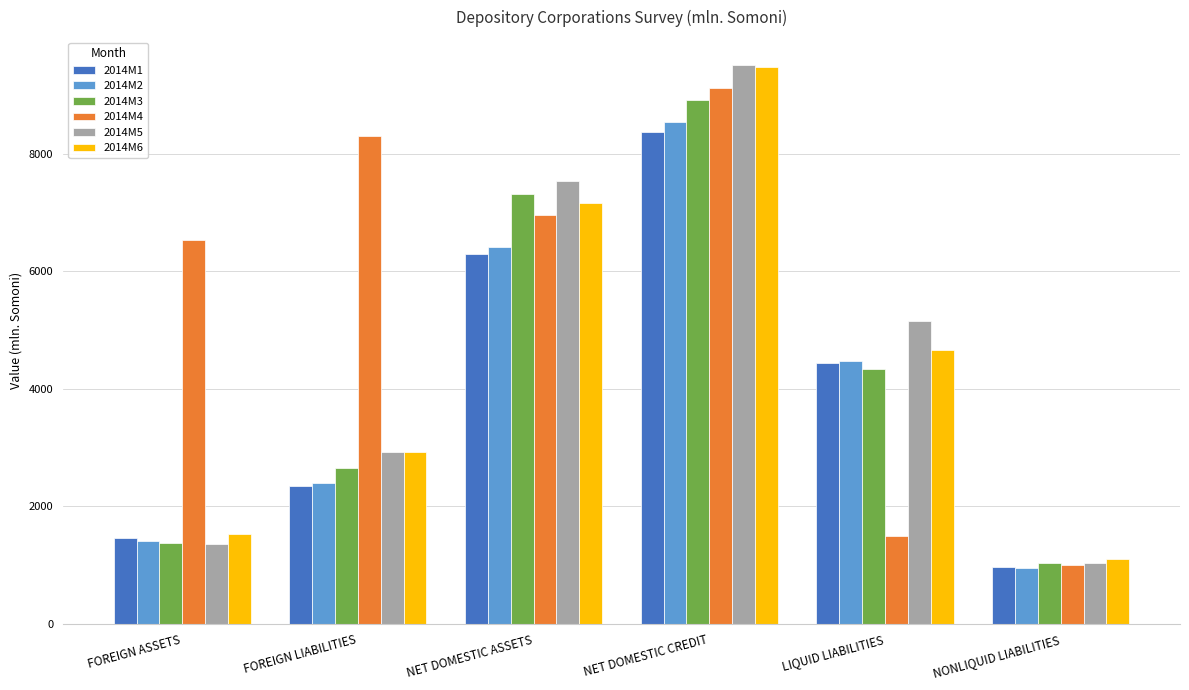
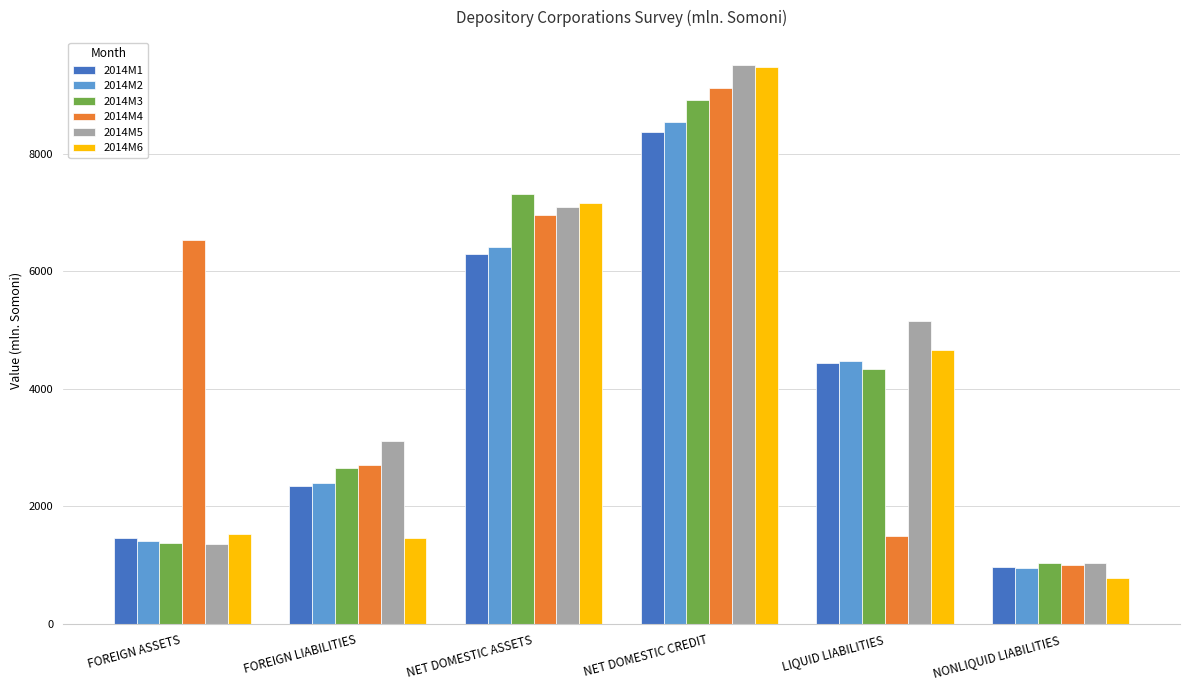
2014M4, FOREIGN LIABILITIES: 8300 -> 2700
2014M5, FOREIGN LIABILITIES: 2900 -> 3100
2014M6, FOREIGN LIABILITIES: 2900 -> 1500
2014M5, NET DOMESTIC ASSETS: 7500 -> 7100
2014M6, NONLIQUID LIABILITIES: 1100 -> 800
